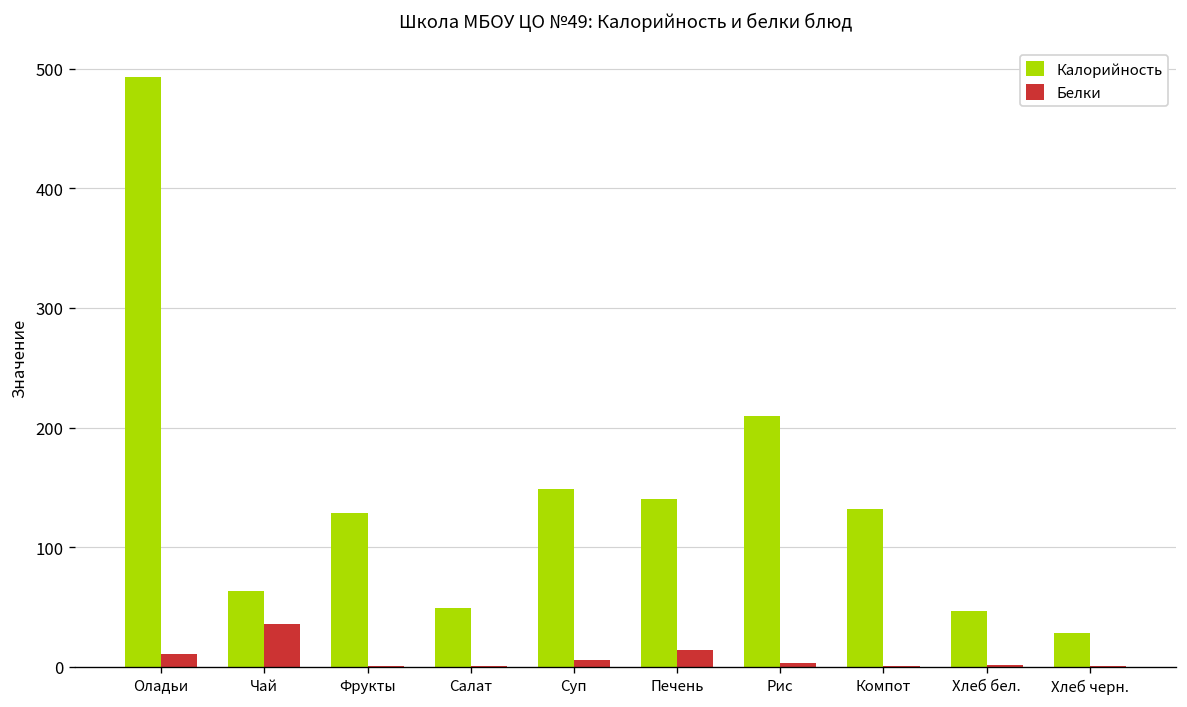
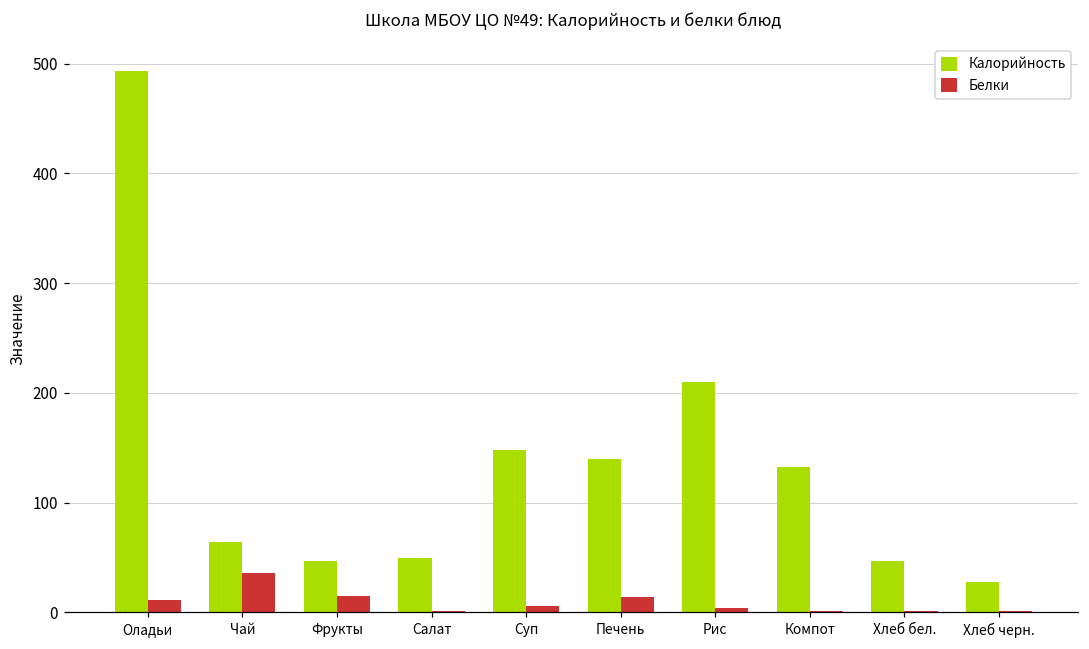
Калорийность, Фрукты: 130 -> 50
Белки, Фрукты: 0 -> 10
